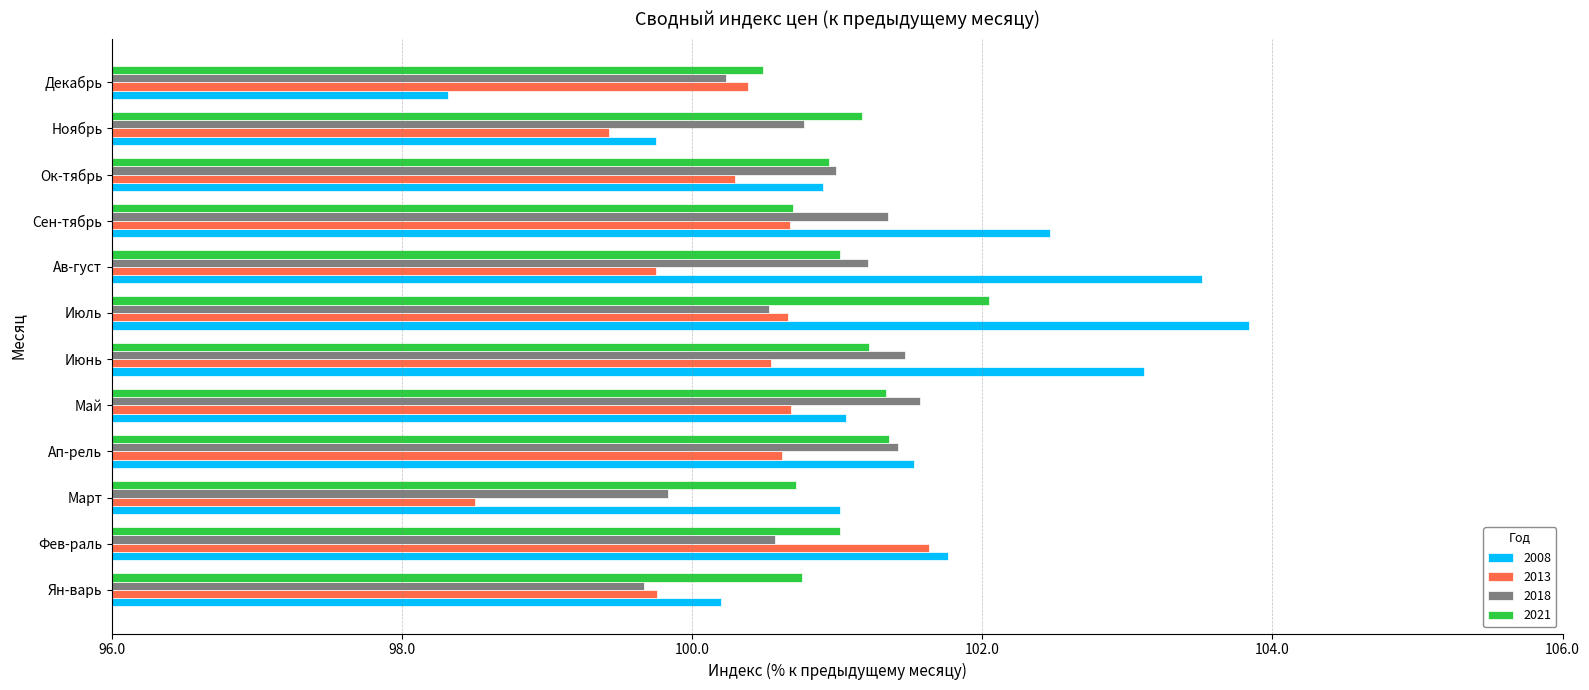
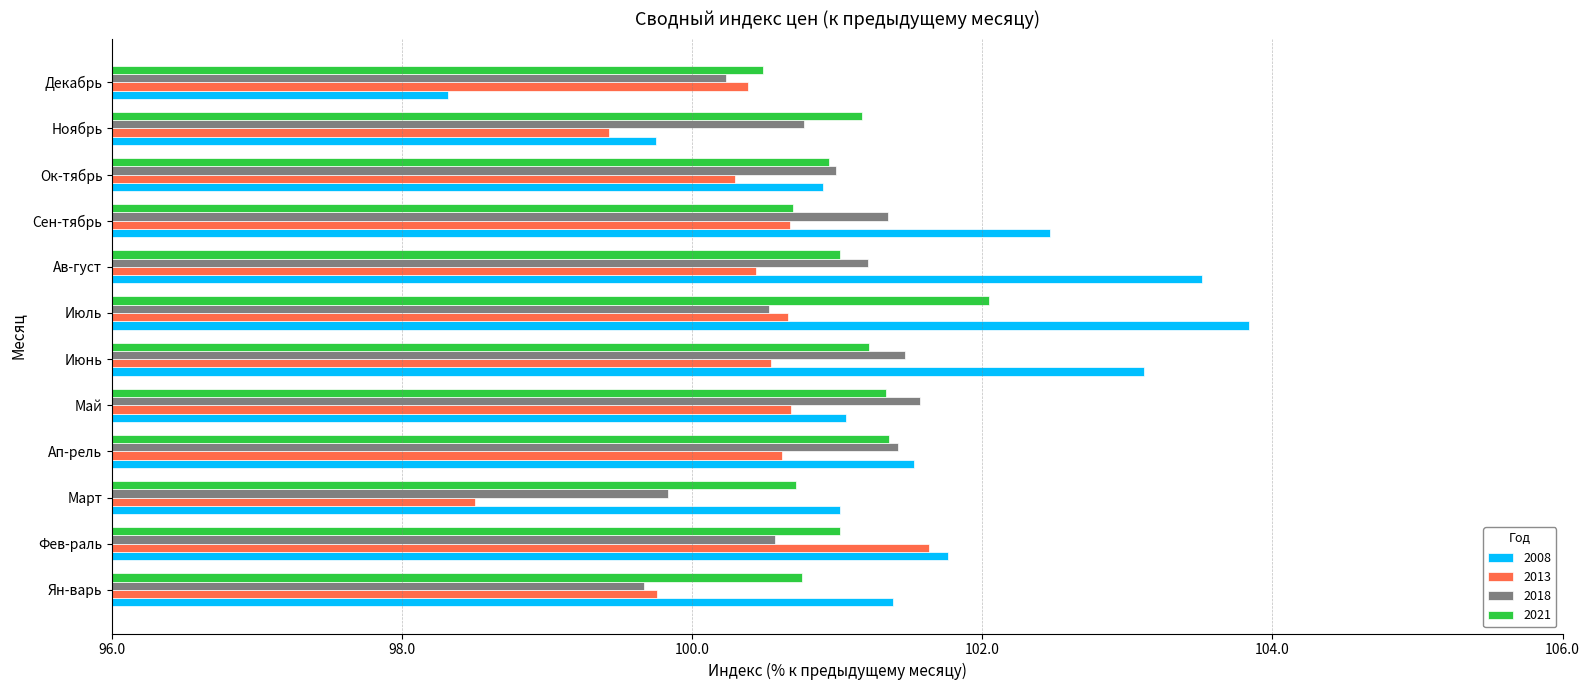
2013, Ав-густ: 99.75 -> 100.44
2008, Ян-варь: 100.19 -> 101.38
